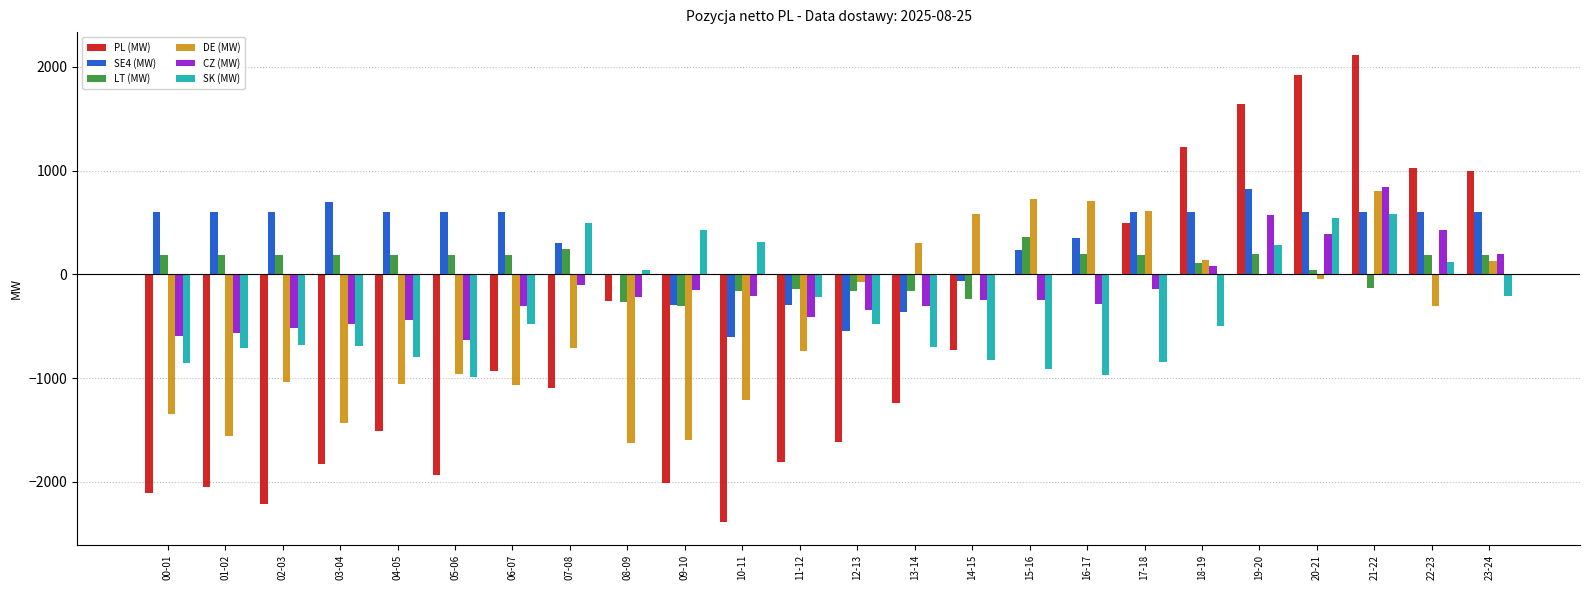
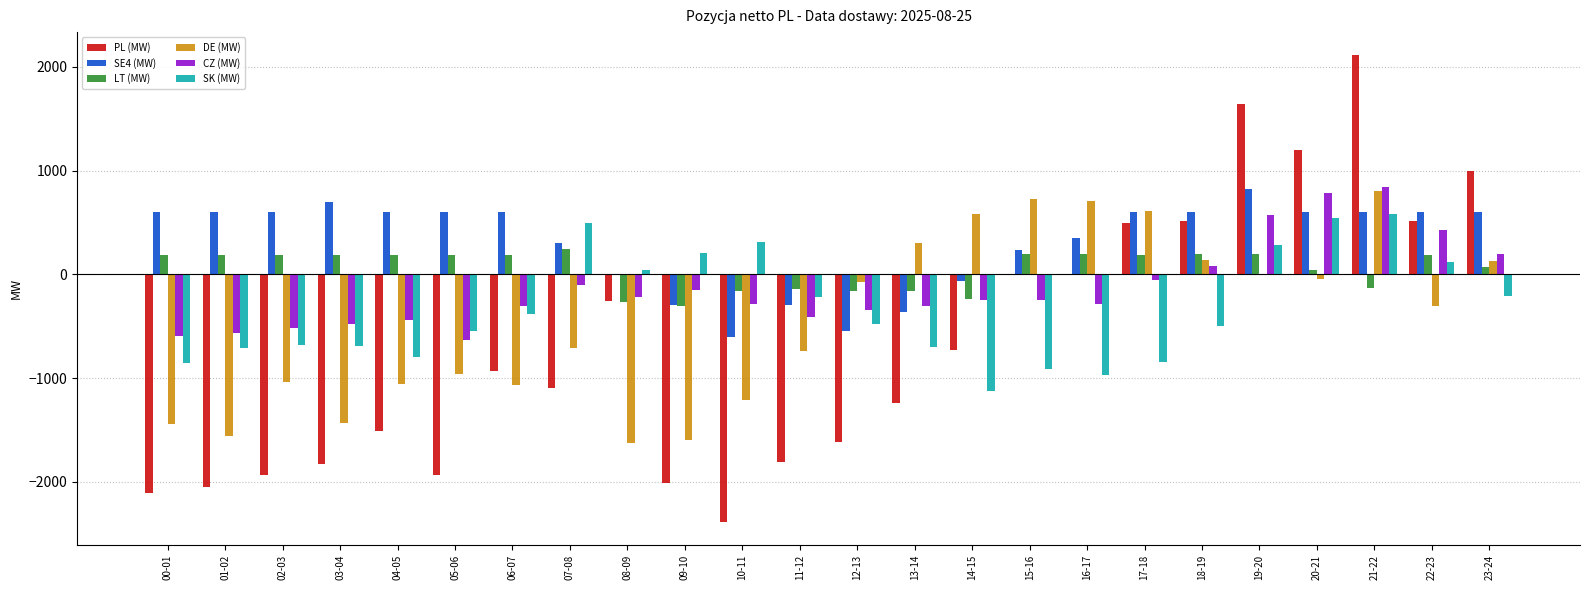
DE (MW), 00-01: -1340 -> -1440
PL (MW), 02-03: -2210 -> -1930
SK (MW), 05-06: -990 -> -550
SK (MW), 06-07: -470 -> -380
SK (MW), 09-10: 430 -> 210
CZ (MW), 10-11: -210 -> -290
SK (MW), 14-15: -830 -> -1120
LT (MW), 15-16: 360 -> 190
CZ (MW), 17-18: -150 -> -50
PL (MW), 18-19: 1230 -> 510
LT (MW), 18-19: 110 -> 190
PL (MW), 20-21: 1920 -> 1200
CZ (MW), 20-21: 390 -> 780
PL (MW), 22-23: 1030 -> 510
LT (MW), 23-24: 190 -> 70
